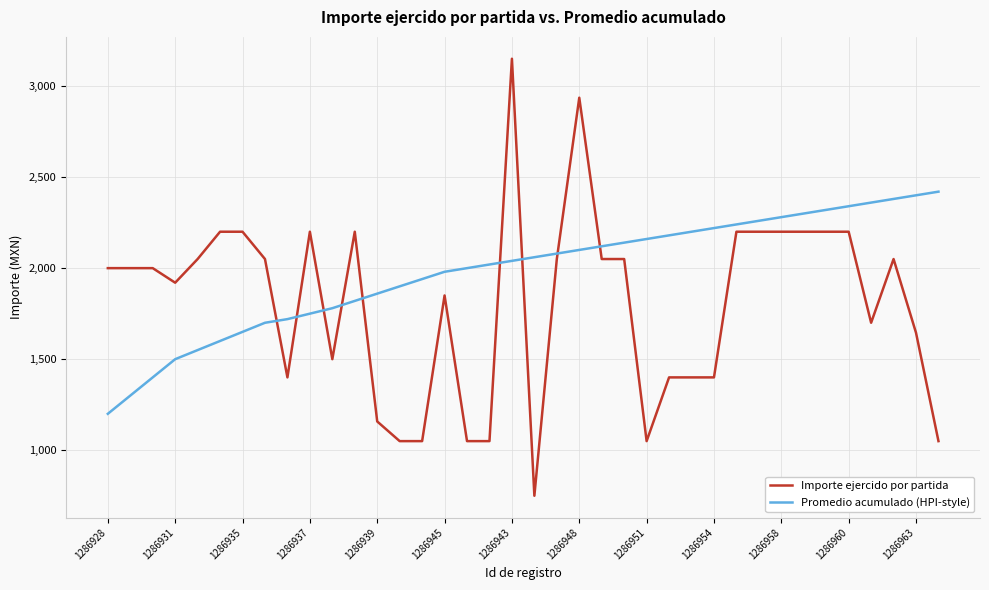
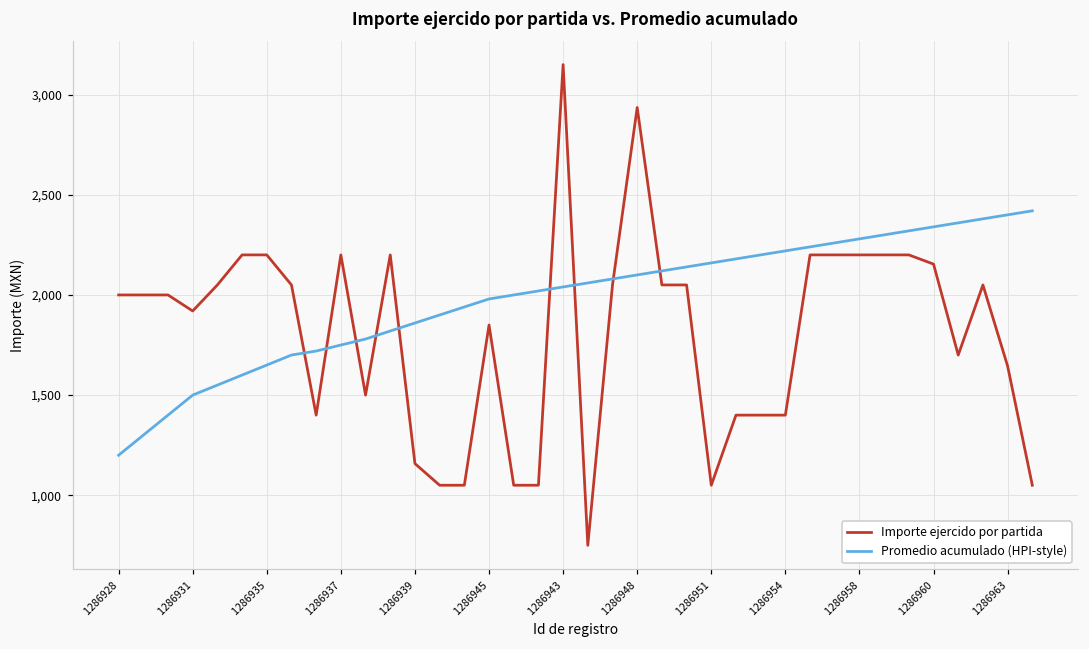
Importe ejercido por partida, 1286960: 2,200 -> 2,150
